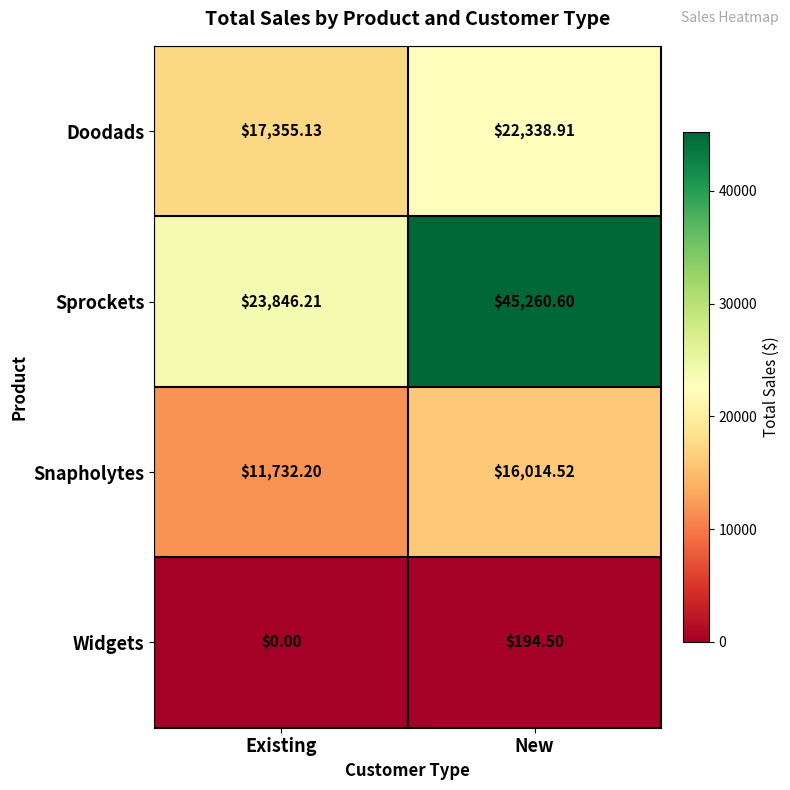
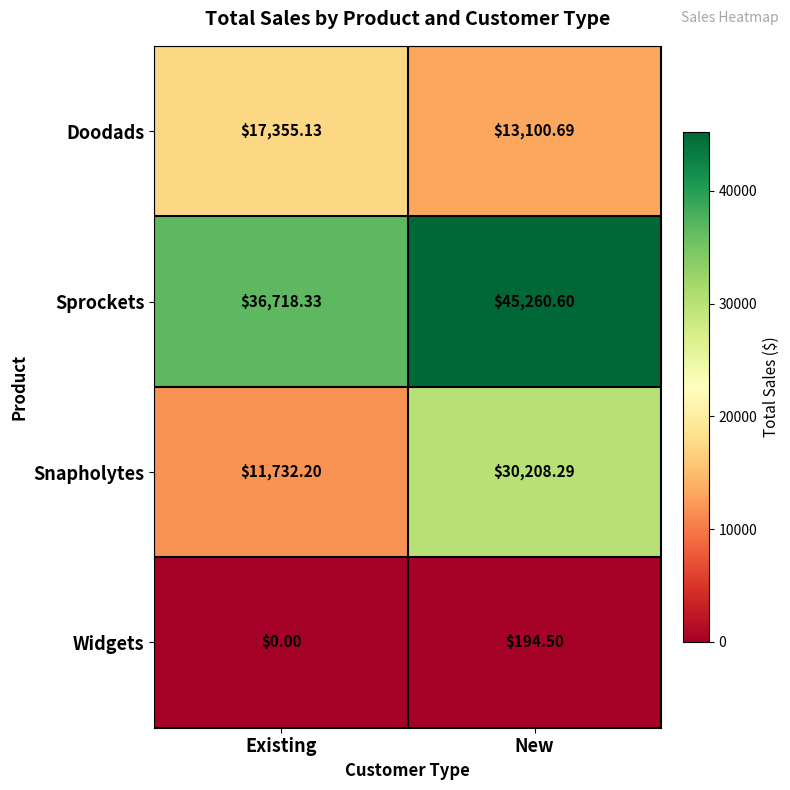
Doodads, New: $22,338.91 -> $13,100.69
Sprockets, Existing: $23,846.21 -> $36,718.33
Snapholytes, New: $16,014.52 -> $30,208.29
